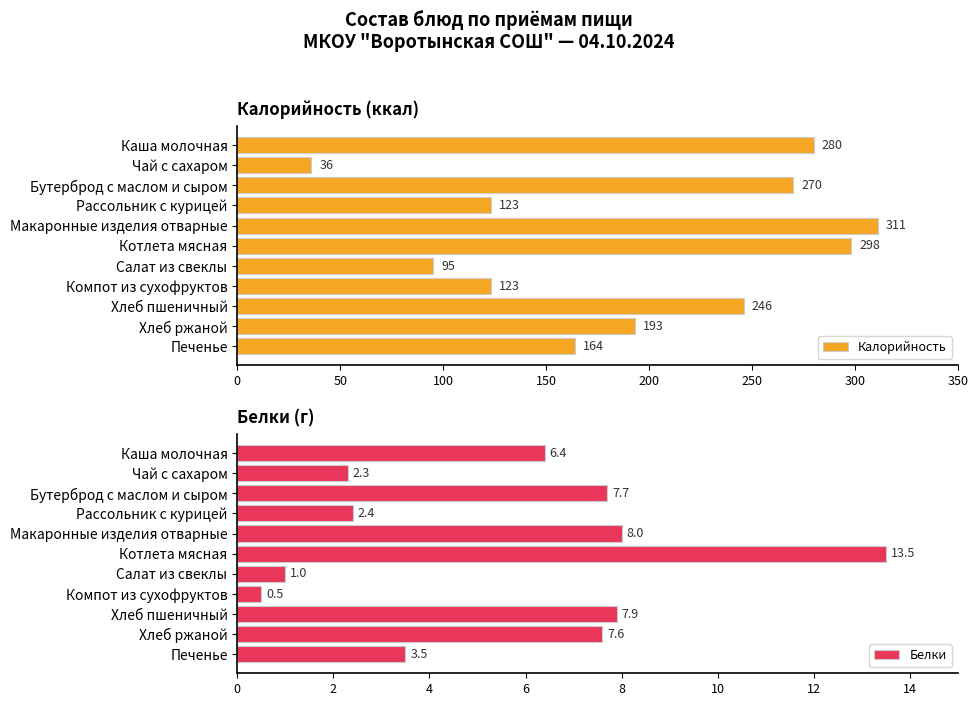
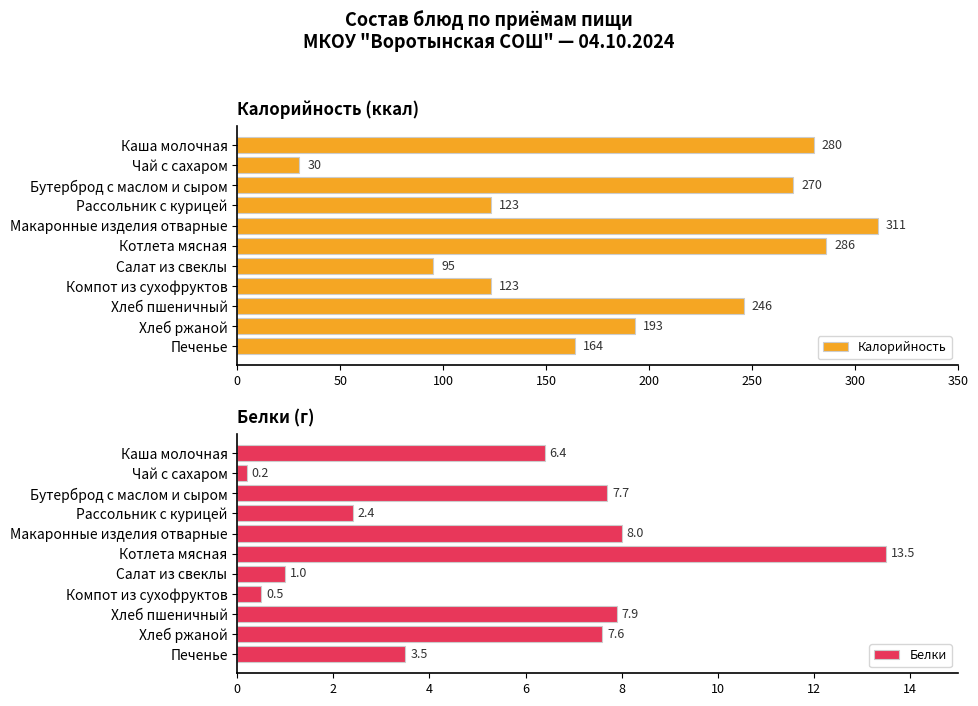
Калорийность (ккал), Чай с сахаром: 36 -> 30
Калорийность (ккал), Котлета мясная: 298 -> 286
Белки (г), Чай с сахаром: 2.3 -> 0.2
